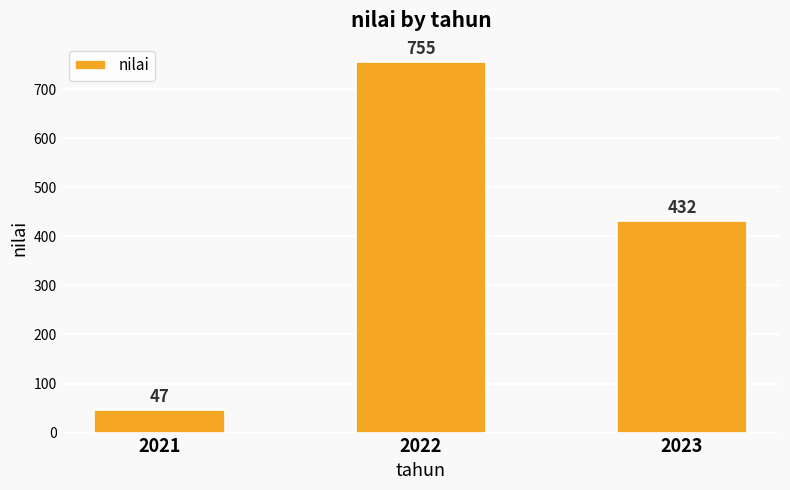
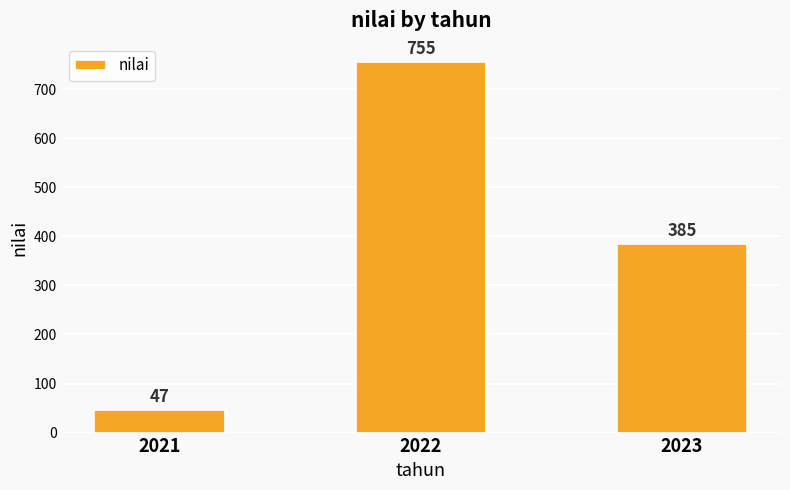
2023: 432 -> 385
